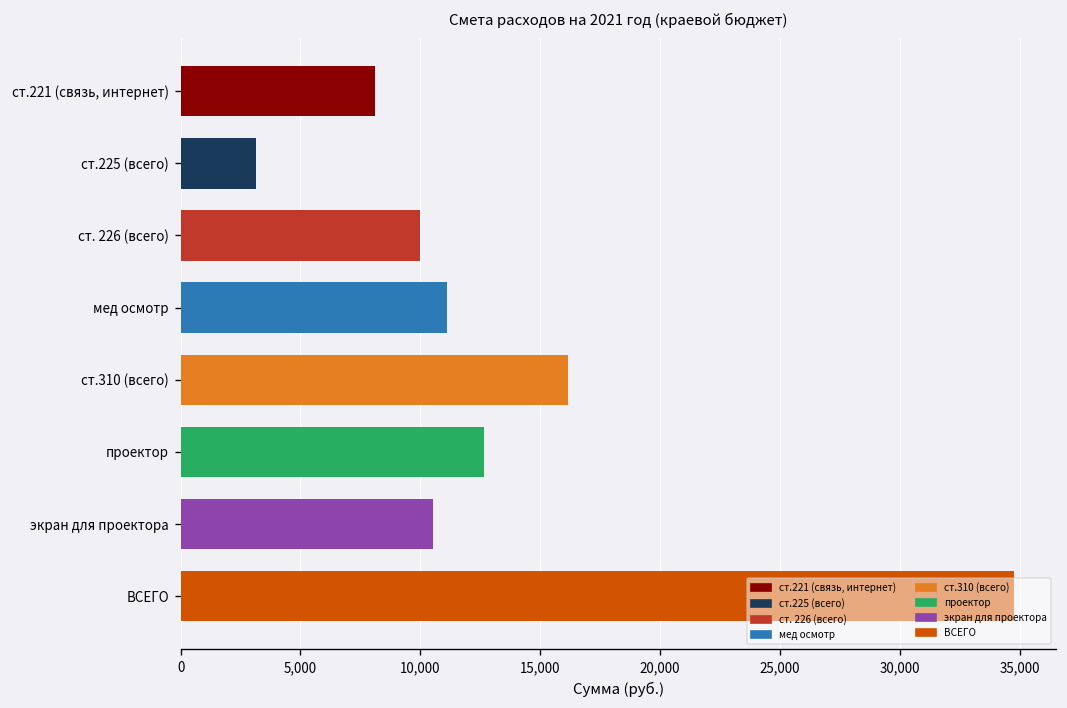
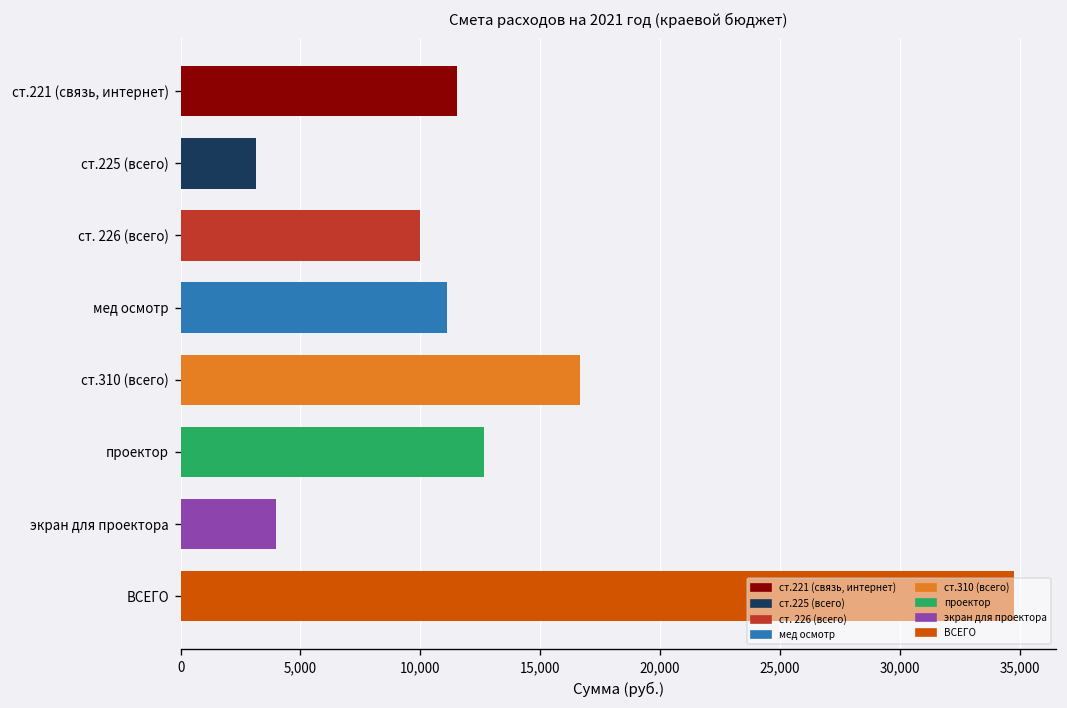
ст.221 (связь, интернет): 8,100 -> 11,500
ст.310 (всего): 16,200 -> 16,700
экран для проектора: 10,500 -> 4,000
